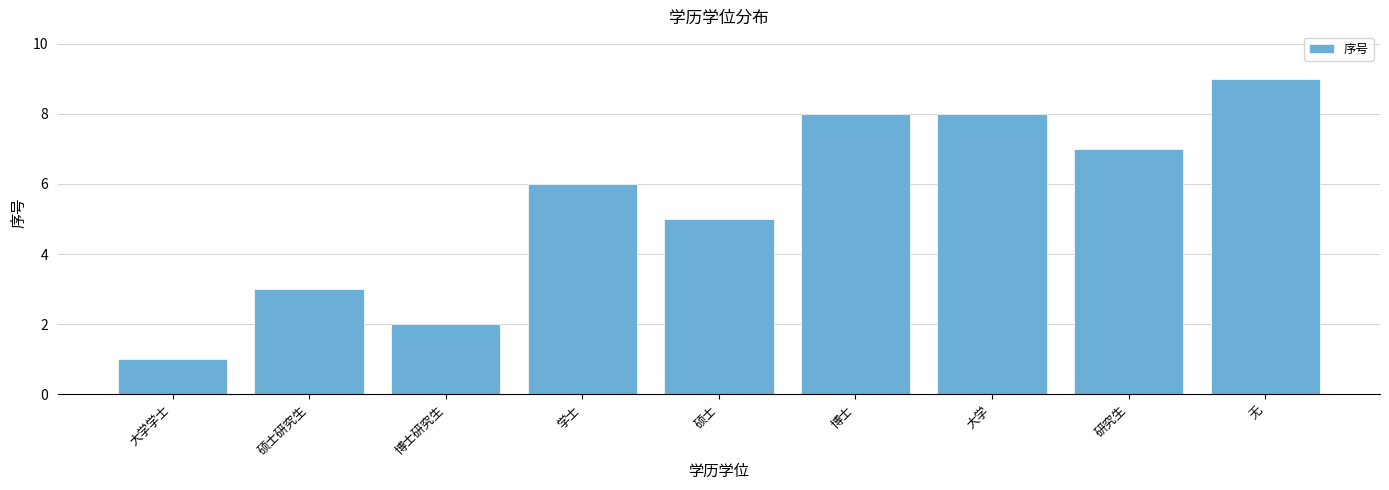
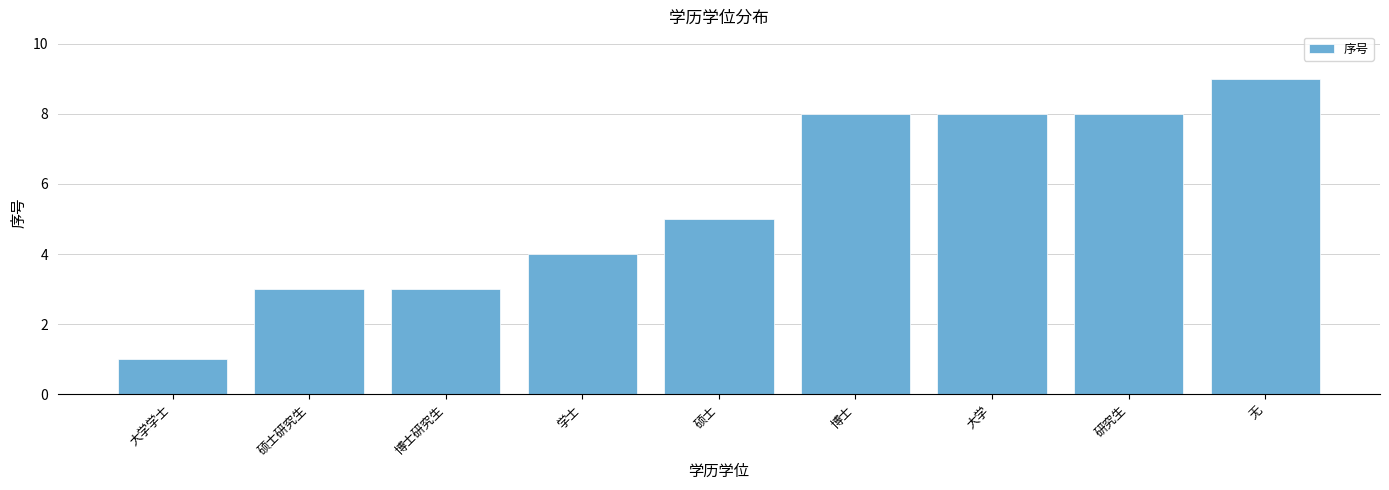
博士研究生: 2 -> 3
学士: 6 -> 4
研究生: 7 -> 8
